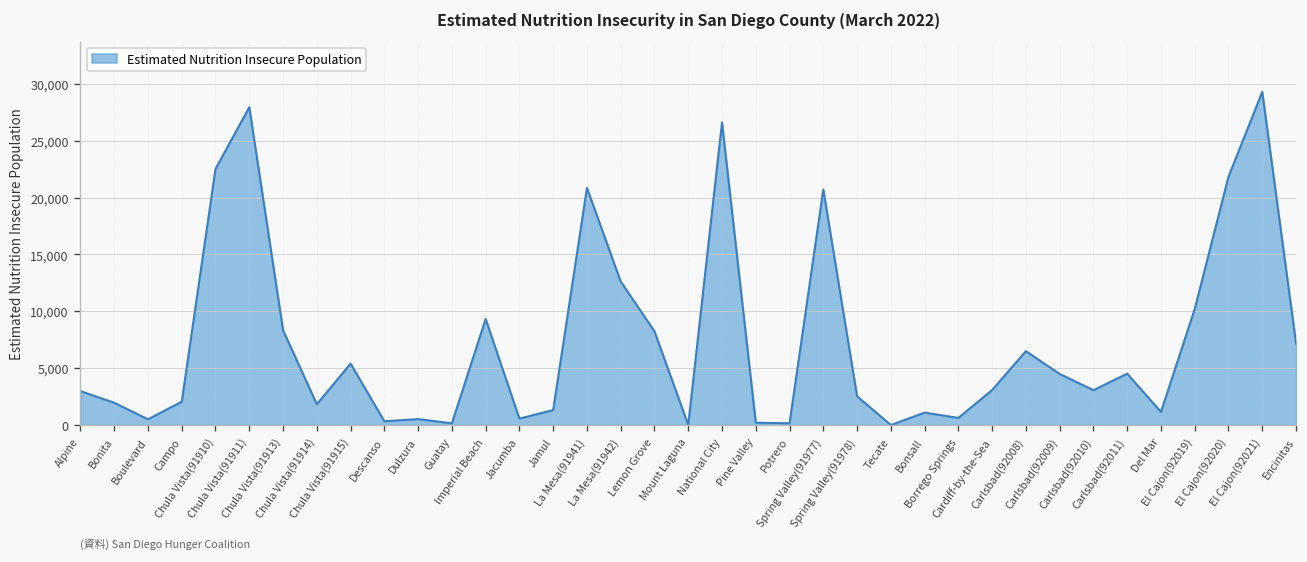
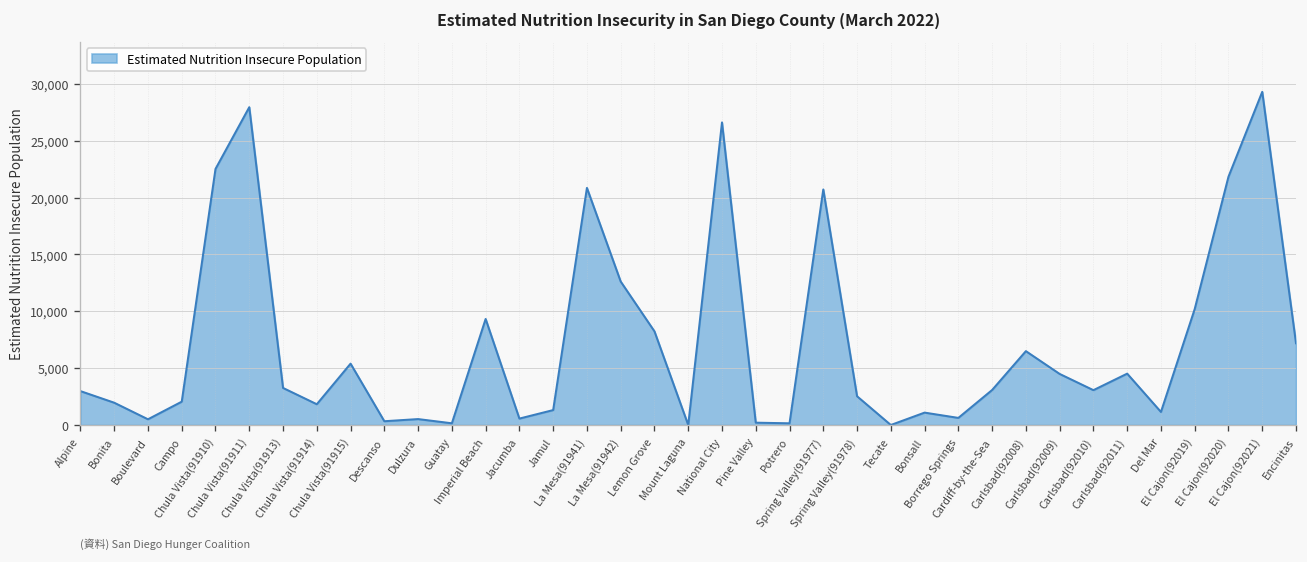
Chula Vista(91913): 8,000 -> 3,000
